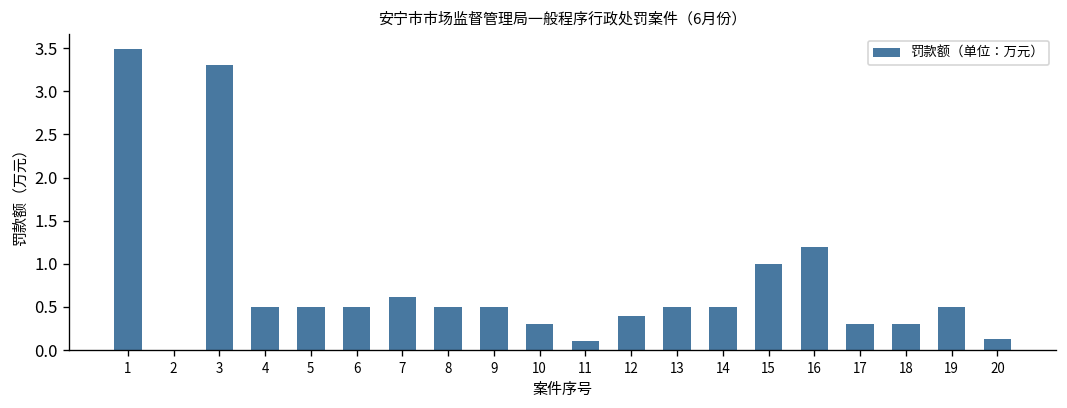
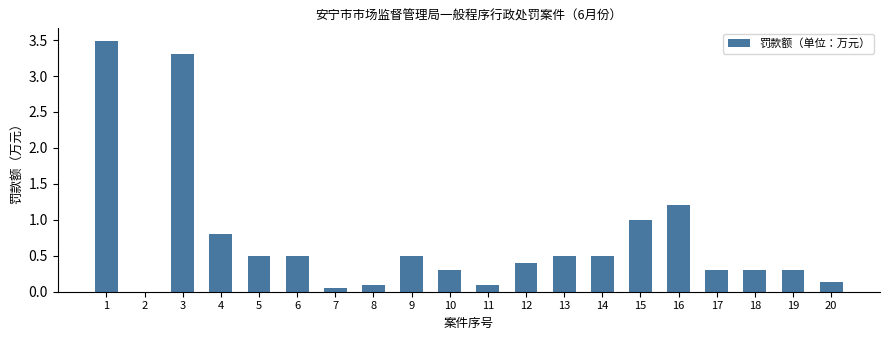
4: 0.5 -> 0.8
7: 0.6 -> 0.1
8: 0.5 -> 0.1
19: 0.5 -> 0.3
